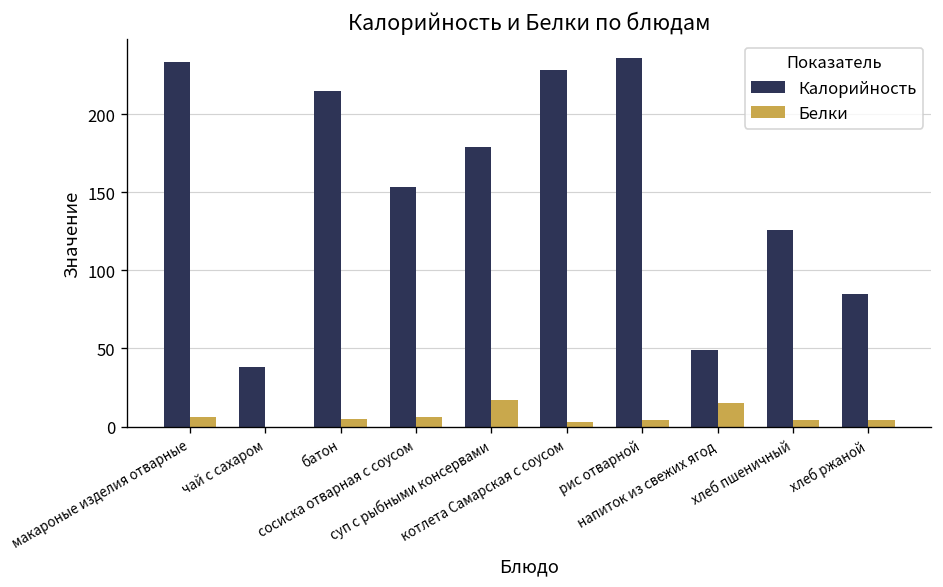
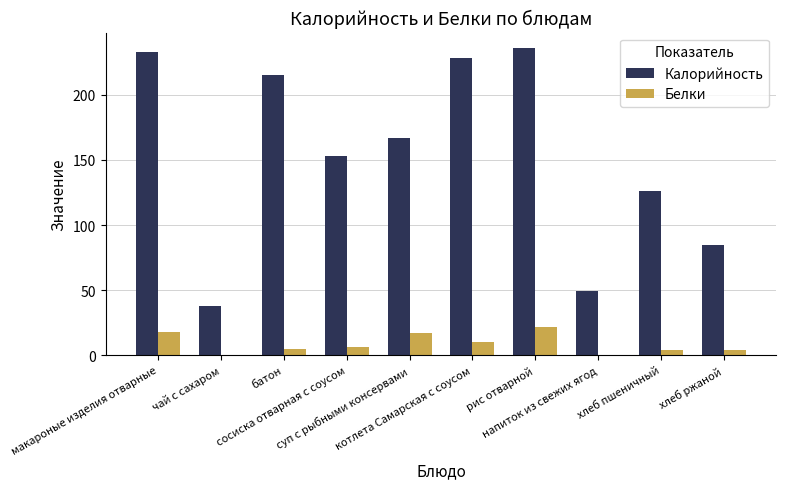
Белки, макароные изделия отварные: 6 -> 18
Калорийность, суп с рыбными консервами: 179 -> 167
Белки, котлета Самарская с соусом: 3 -> 10
Белки, рис отварной: 4 -> 22
Белки, напиток из свежих ягод: 15 -> 0
